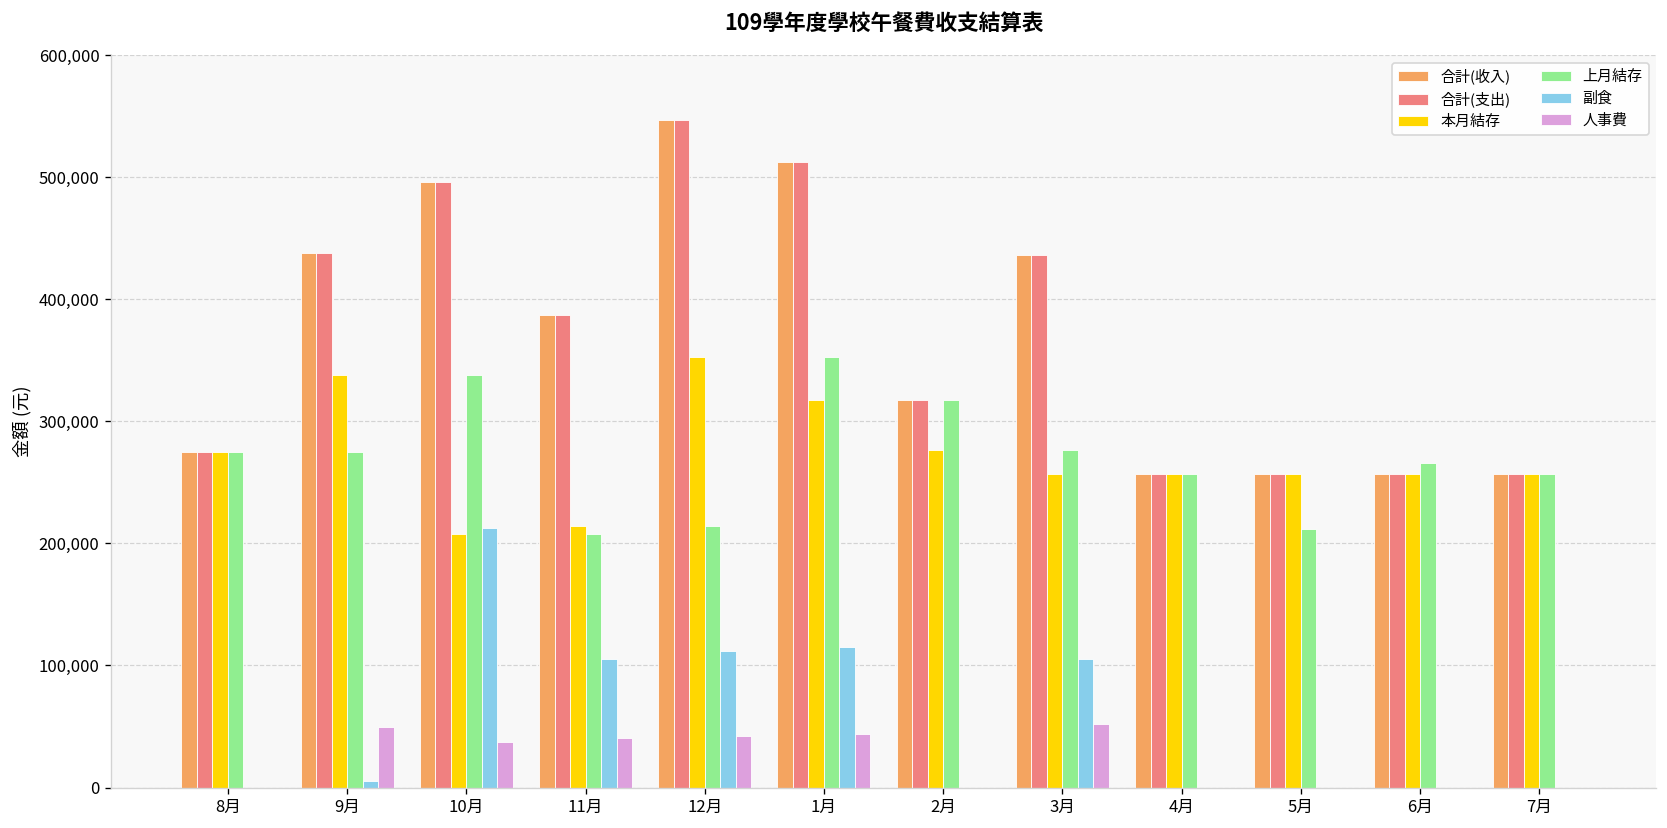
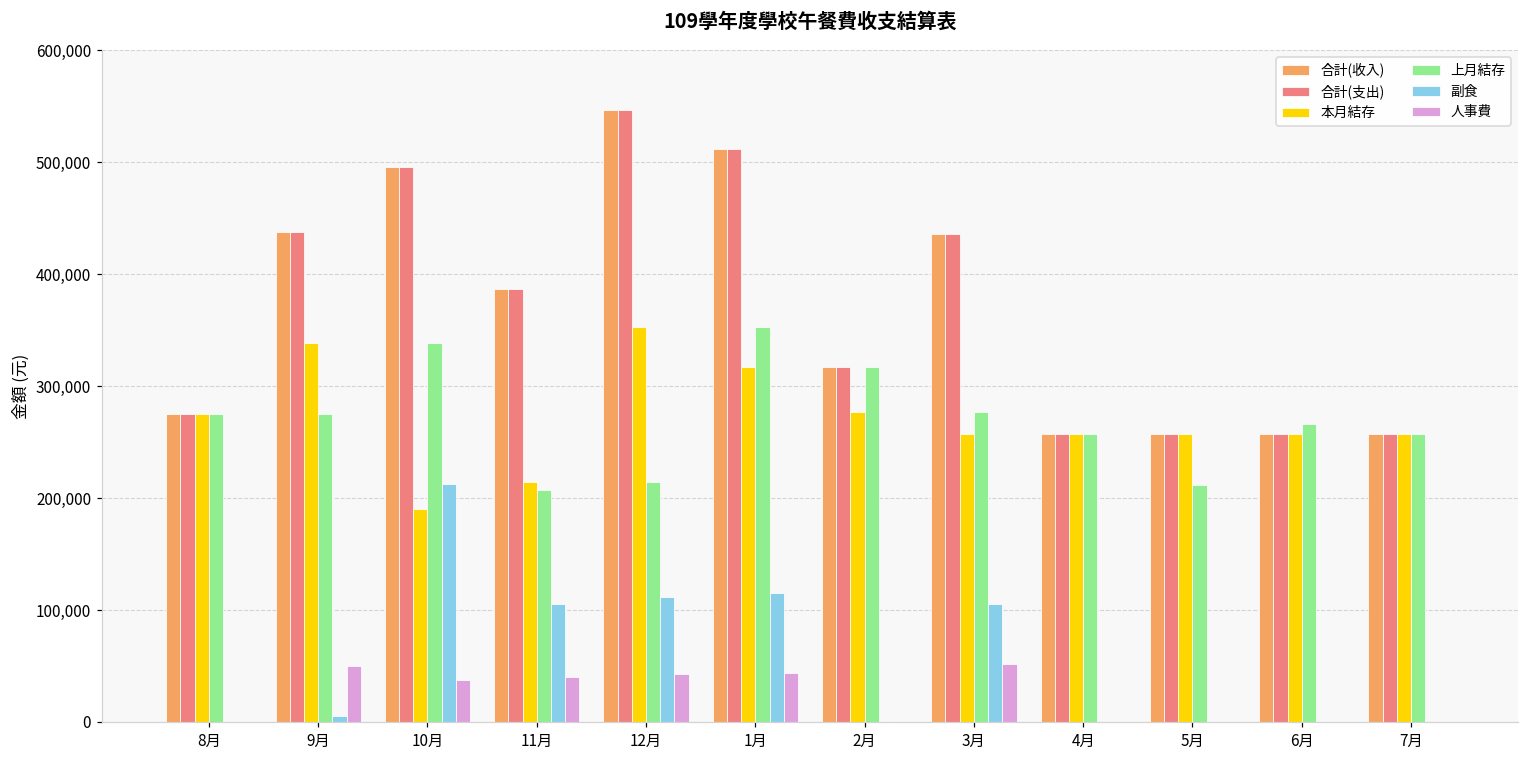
本月結存, 10月: 208,000 -> 191,000
